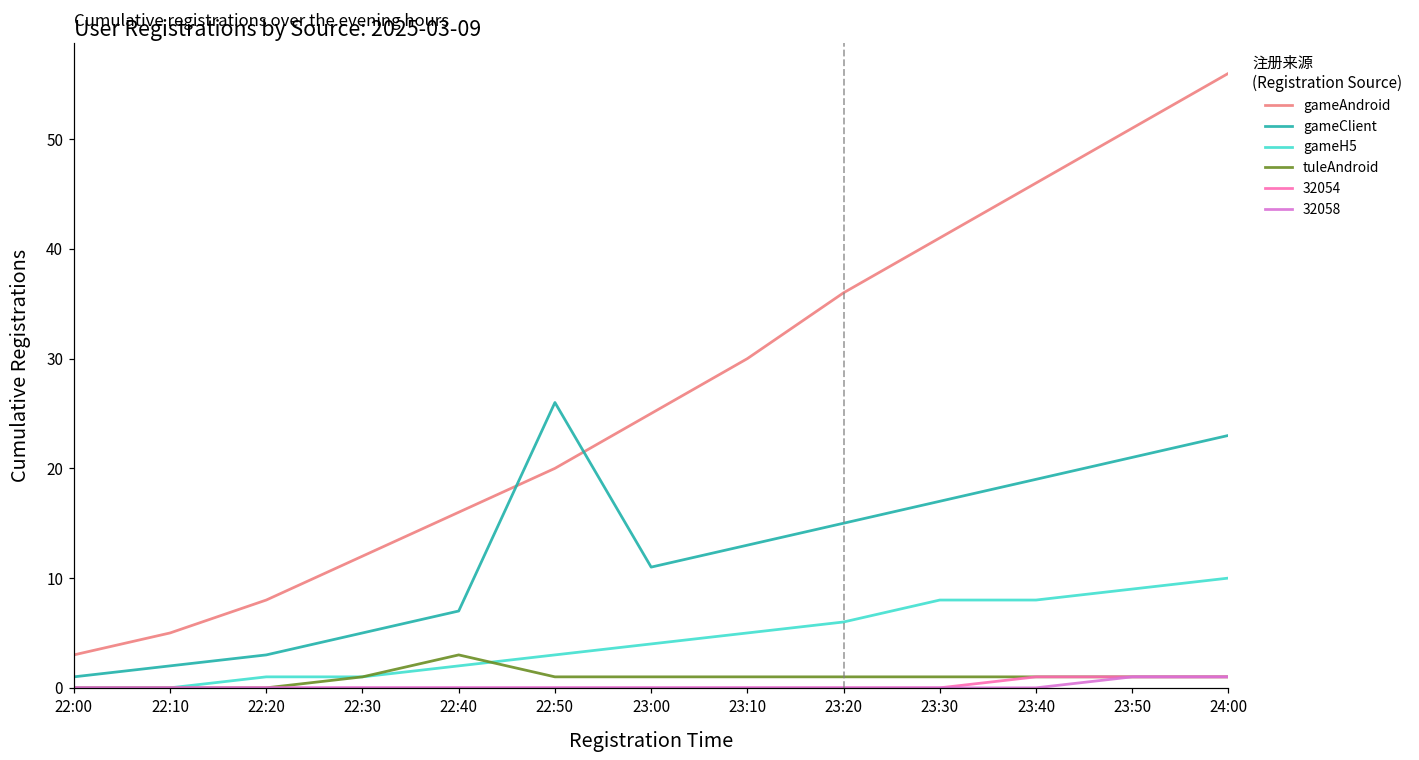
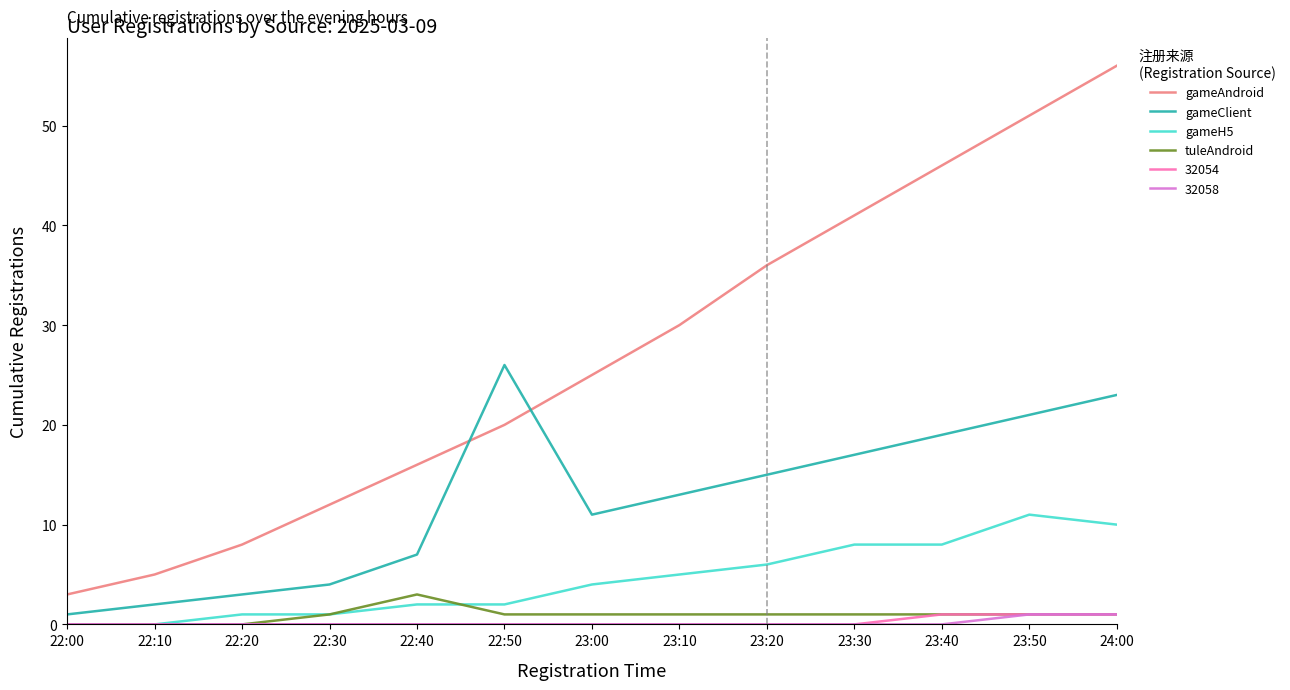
gameClient, 22:30: 5 -> 4
gameH5, 22:50: 3 -> 2
gameH5, 23:50: 9 -> 11
